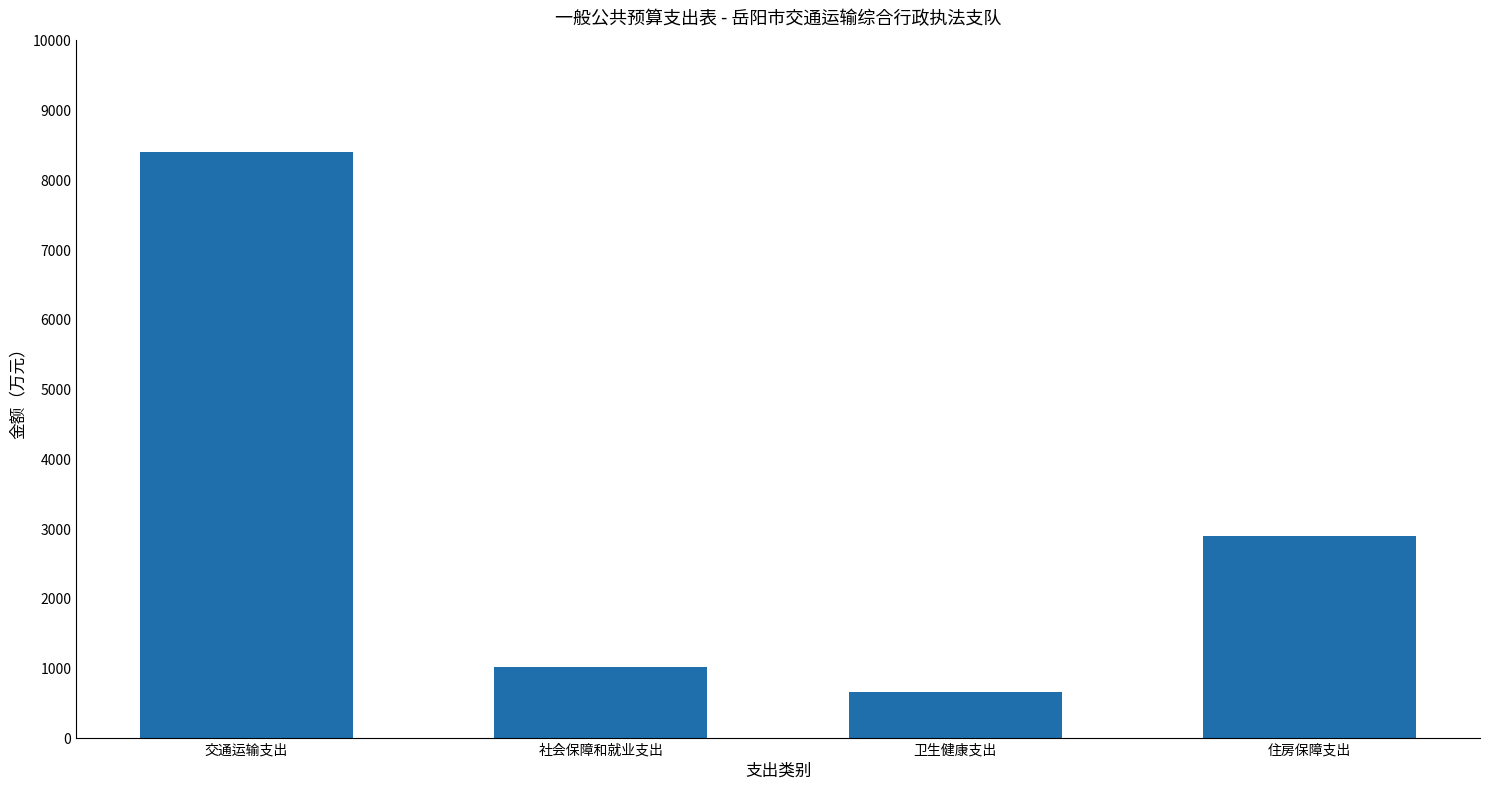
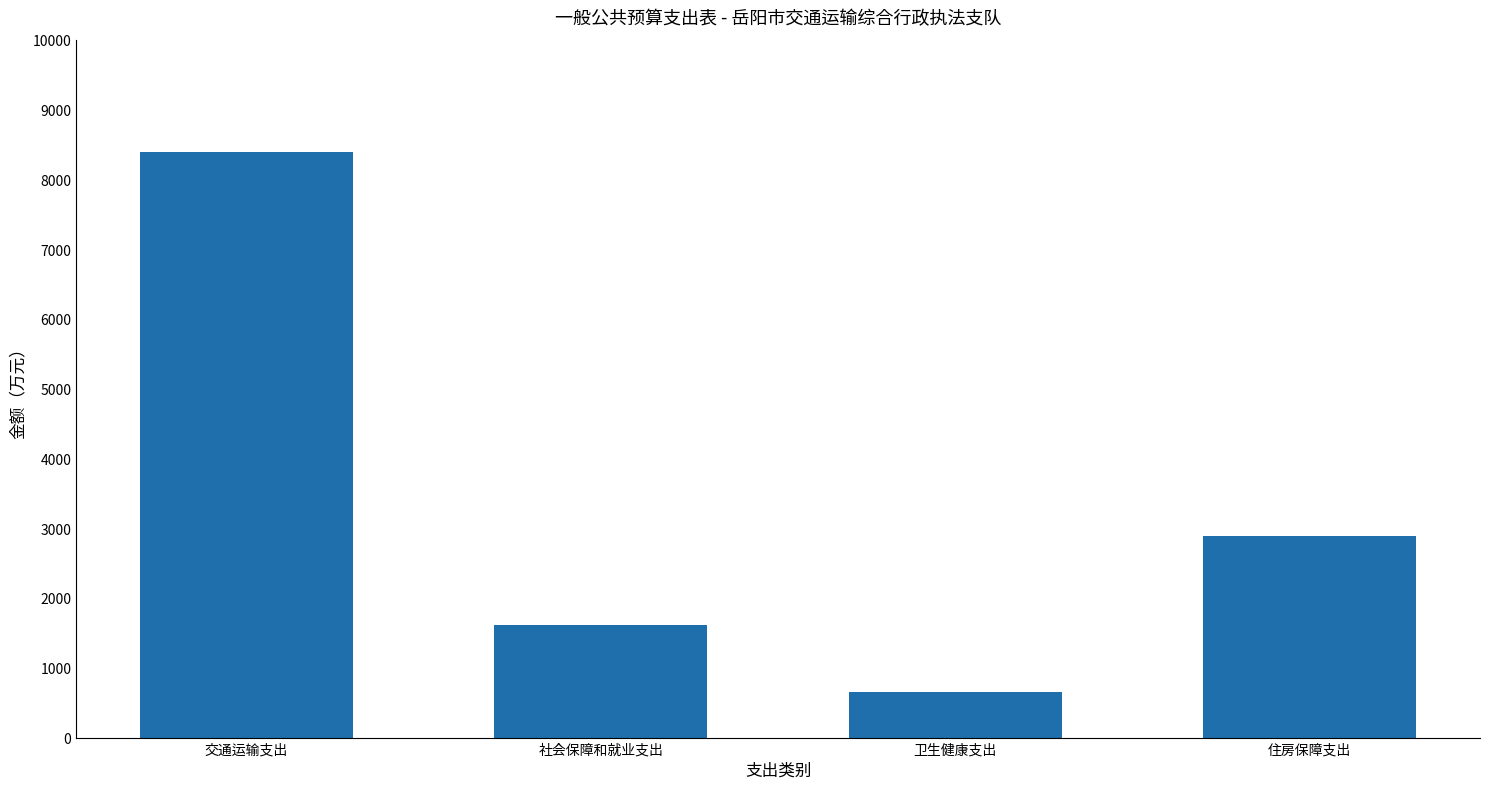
社会保障和就业支出: 1000 -> 1600
